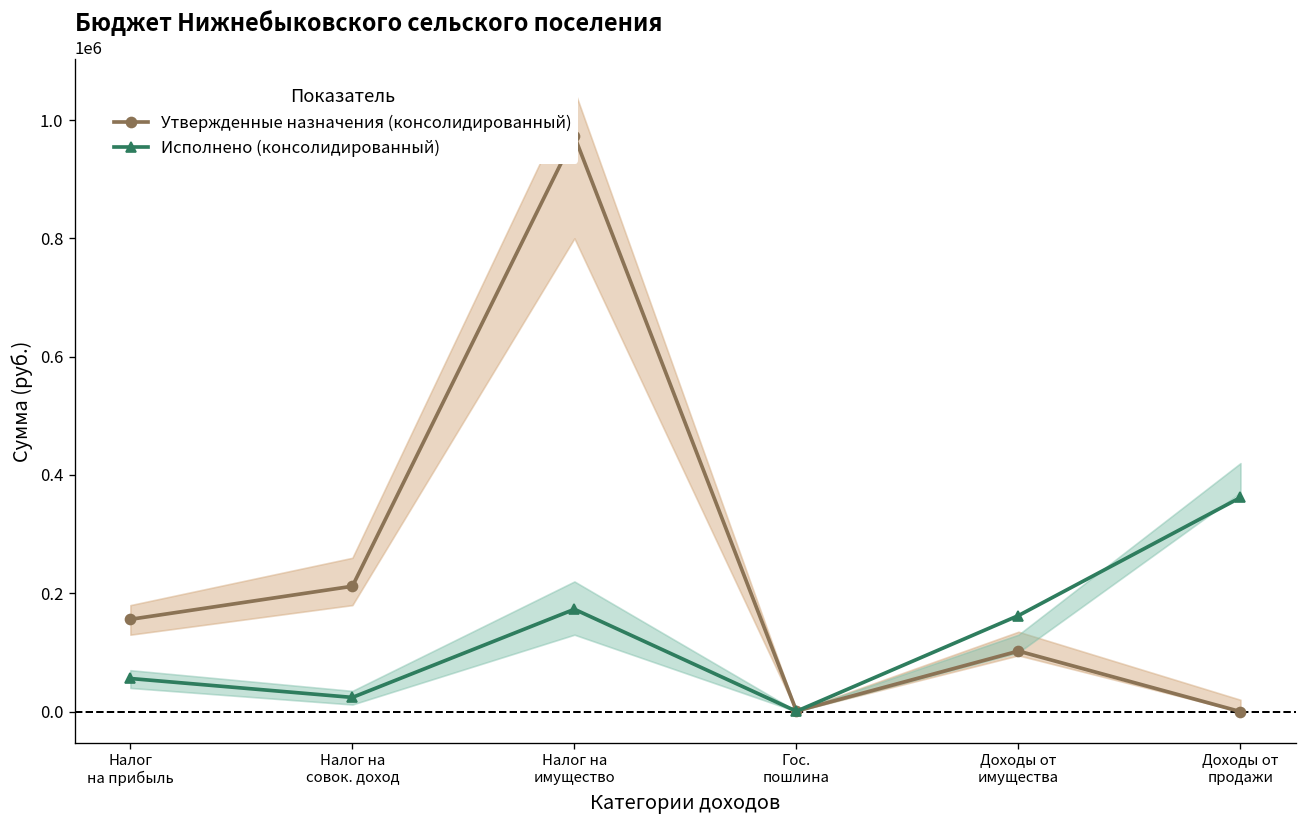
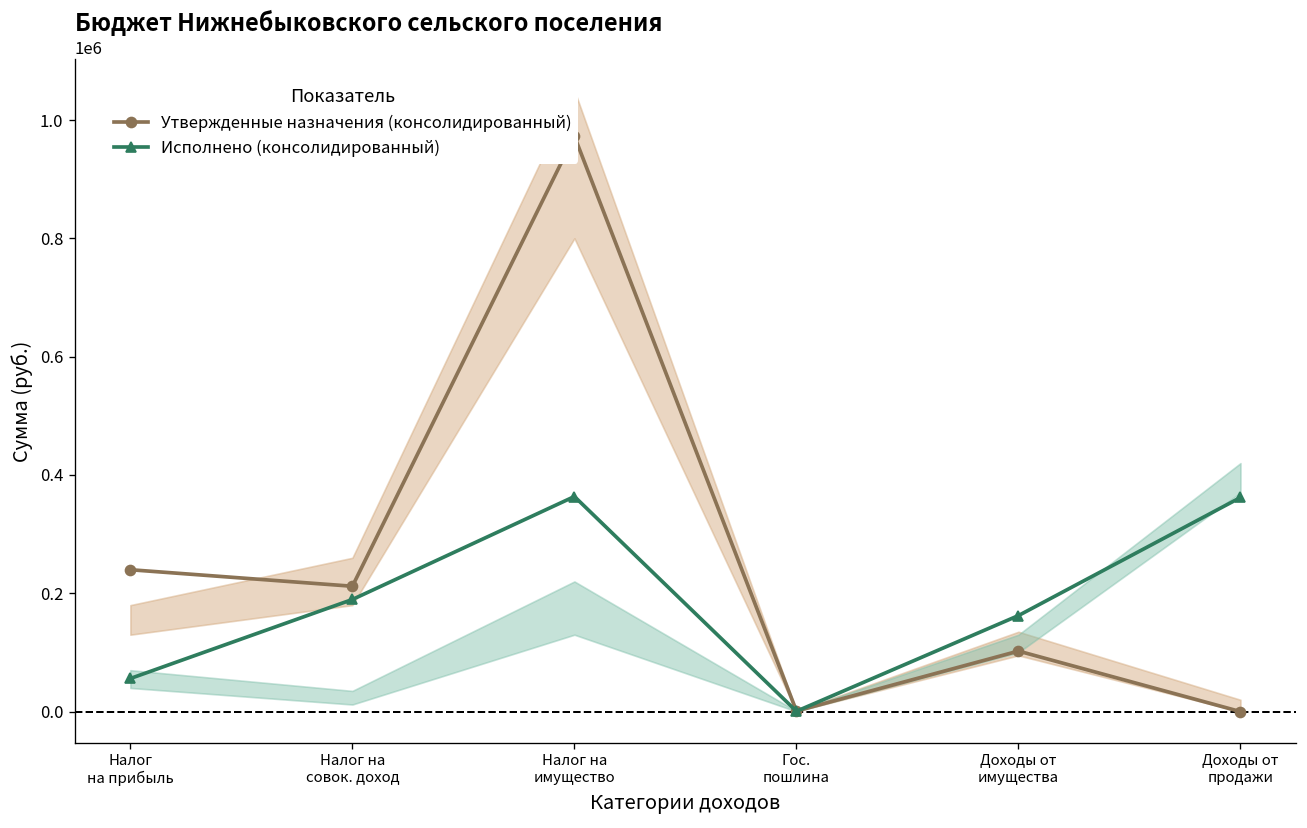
Утвержденные назначения (консолидированный), Налог на прибыль: 160000 -> 240000
Исполнено (консолидированный), Налог на совок. доход: 20000 -> 190000
Исполнено (консолидированный), Налог на имущество: 170000 -> 360000
